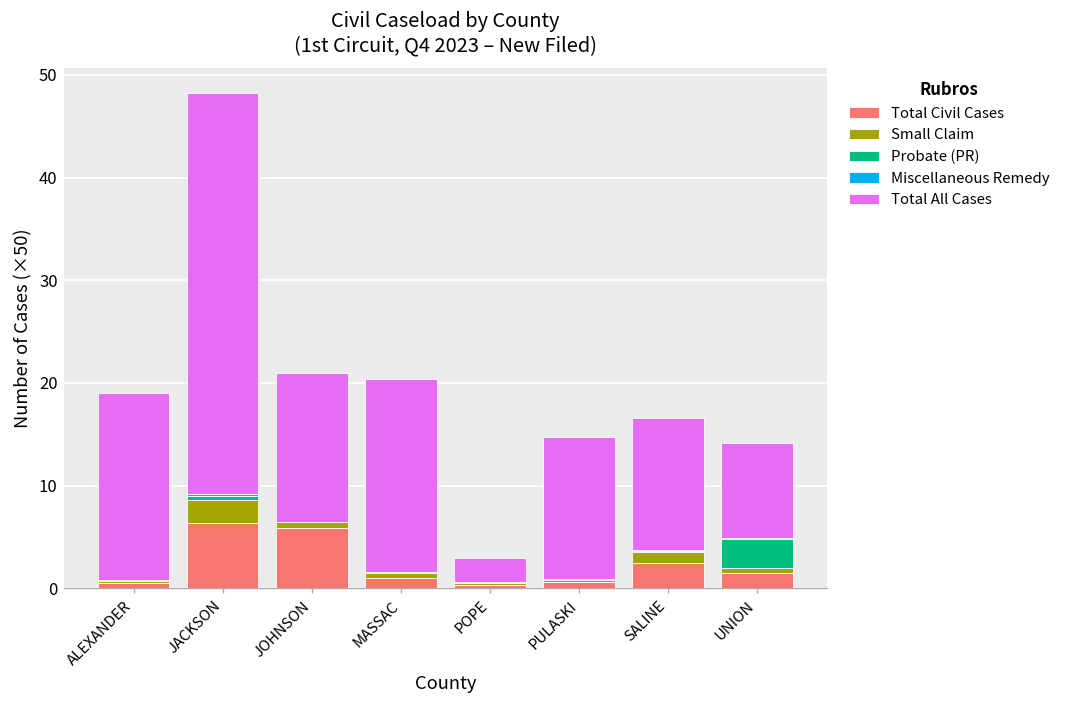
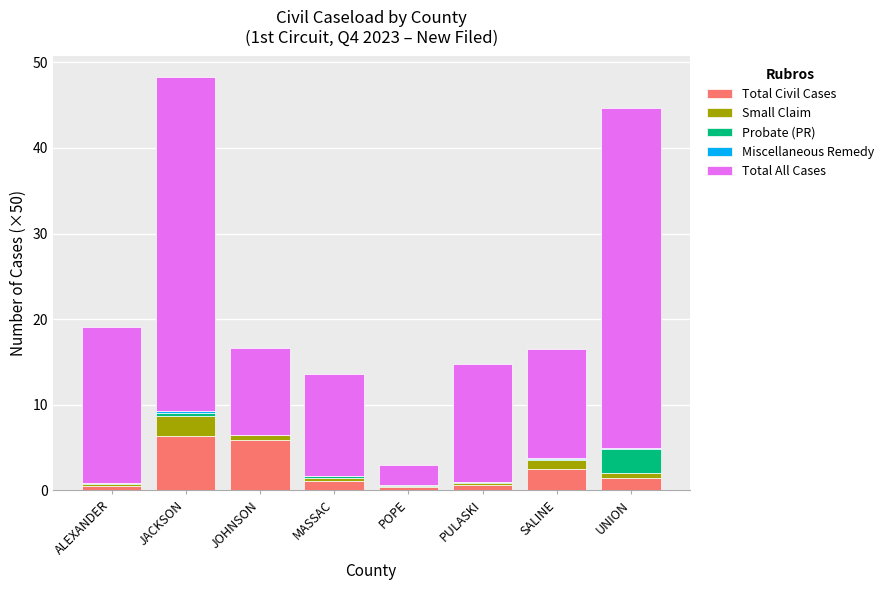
Total All Cases, JOHNSON: 14 -> 10
Total All Cases, MASSAC: 19 -> 12
Total All Cases, UNION: 9 -> 40
